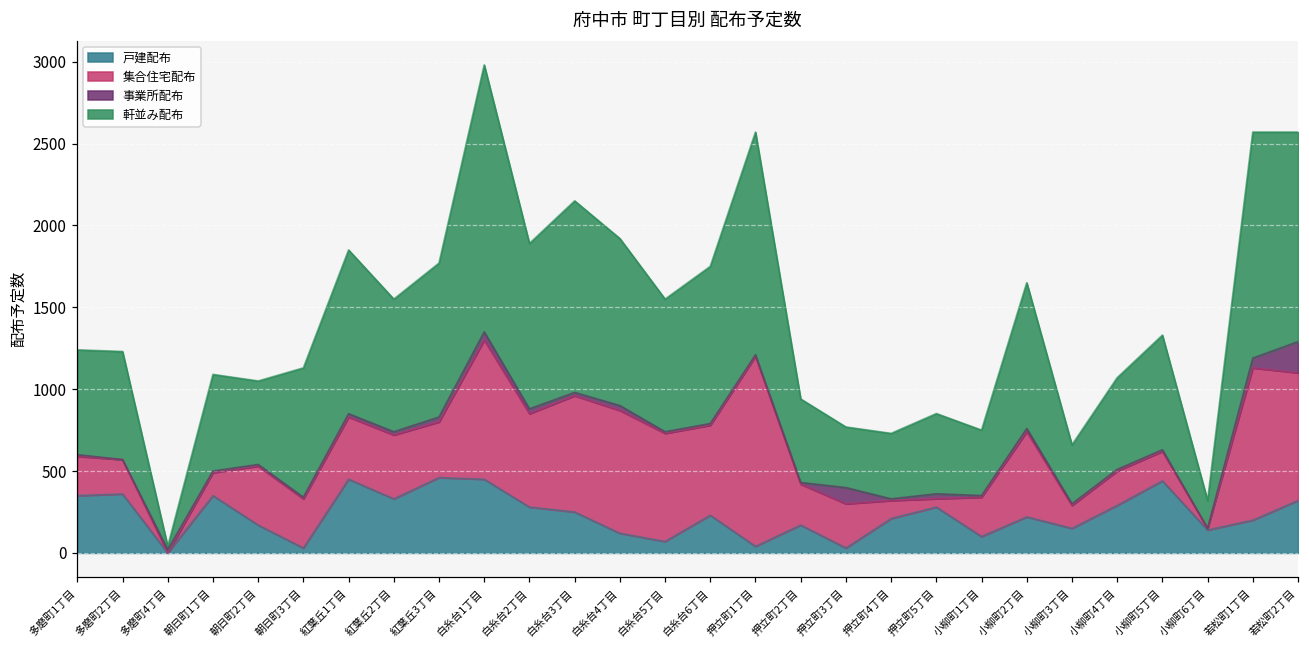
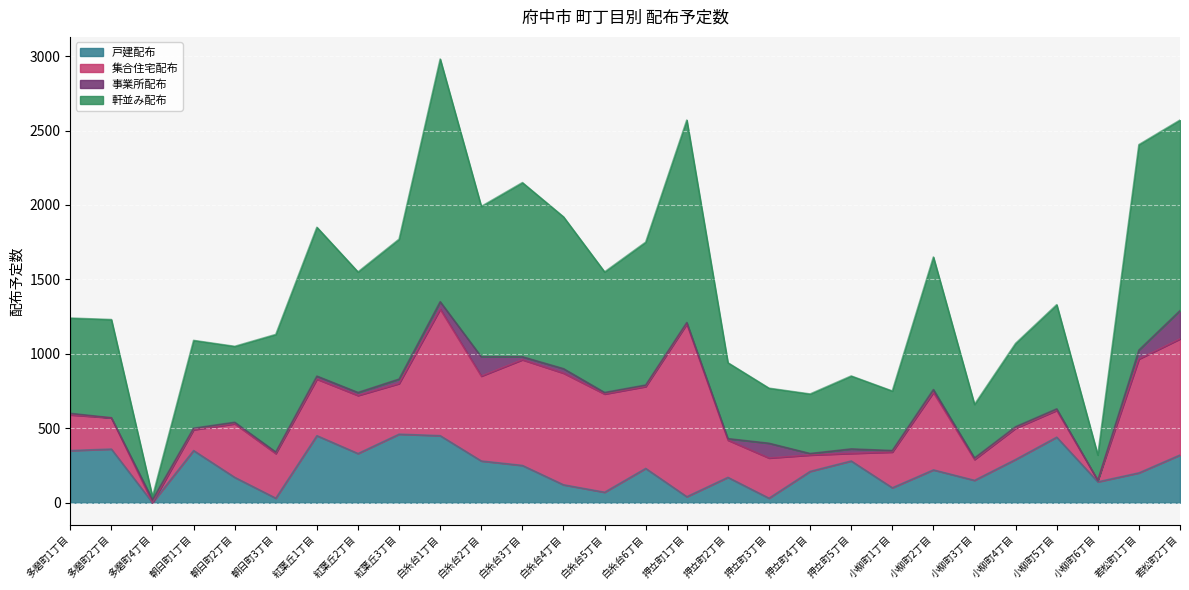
事業所配布, 白糸台2丁目: 30 -> 130
集合住宅配布, 若松町1丁目: 930 -> 770
